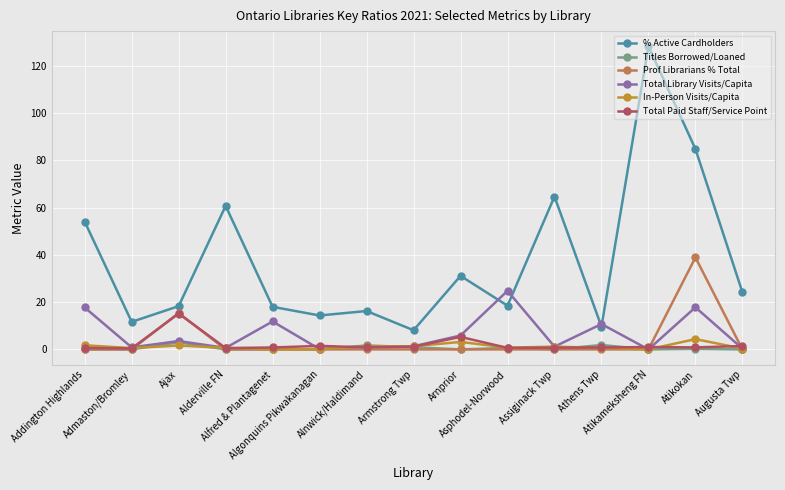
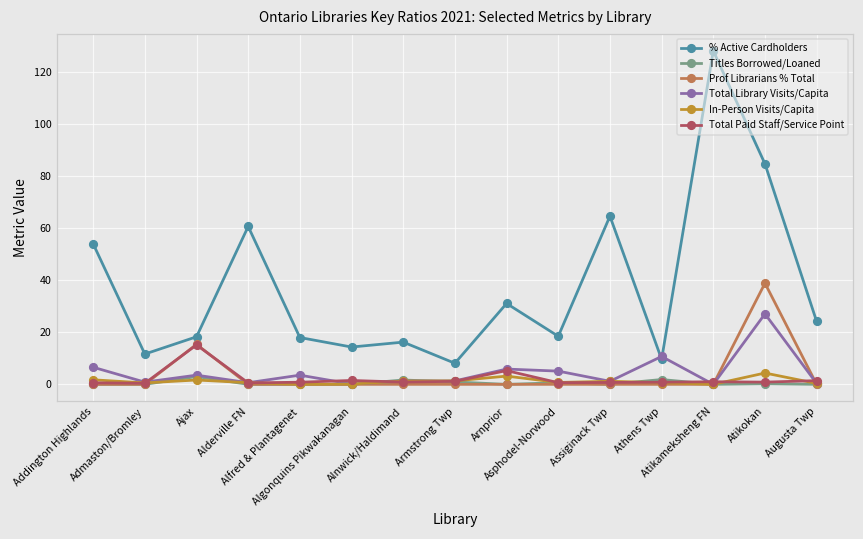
Total Library Visits/Capita, Addington Highlands: 18 -> 7
Total Library Visits/Capita, Alfred & Plantagenet: 12 -> 4
Total Library Visits/Capita, Asphodel-Norwood: 25 -> 5
Total Library Visits/Capita, Atikokan: 18 -> 27
